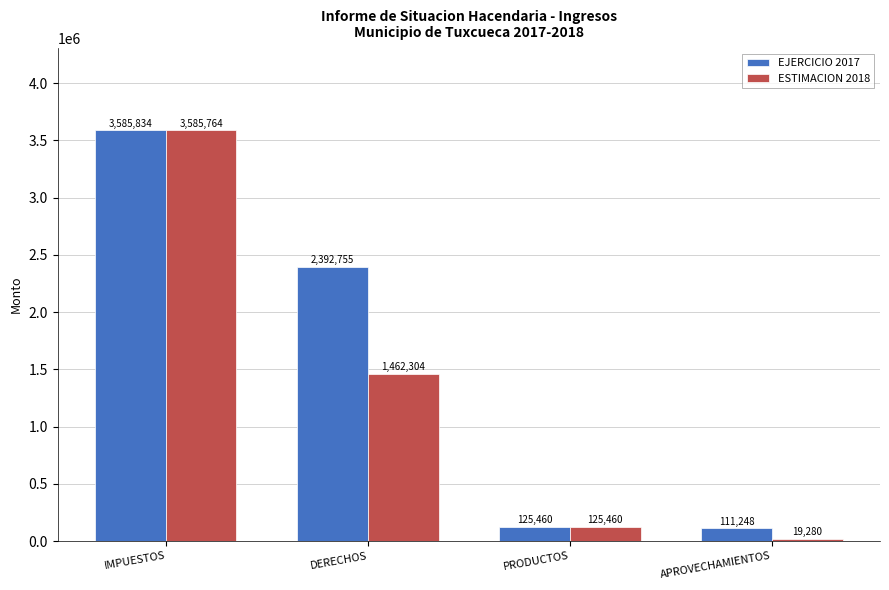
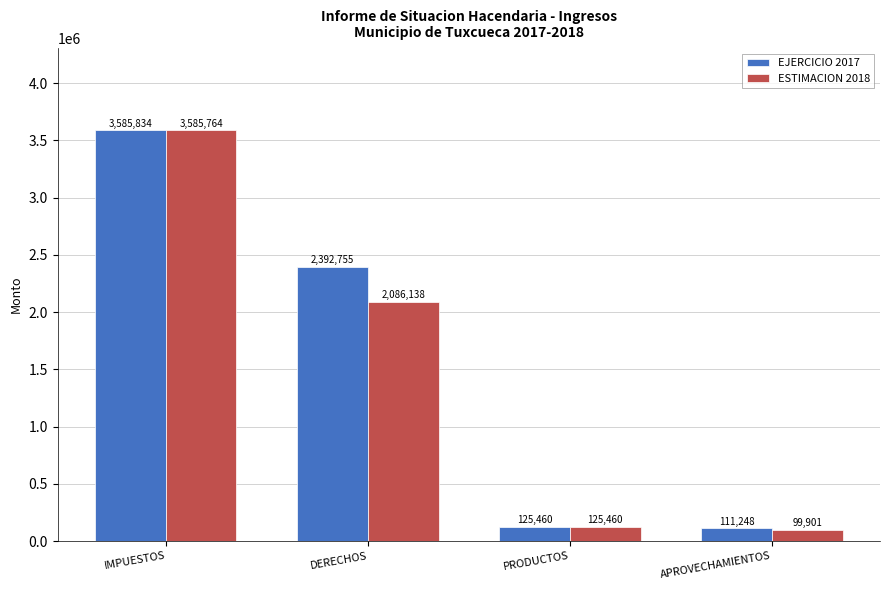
ESTIMACION 2018, DERECHOS: 1,462,304 -> 2,086,138
ESTIMACION 2018, APROVECHAMIENTOS: 19,280 -> 99,901
